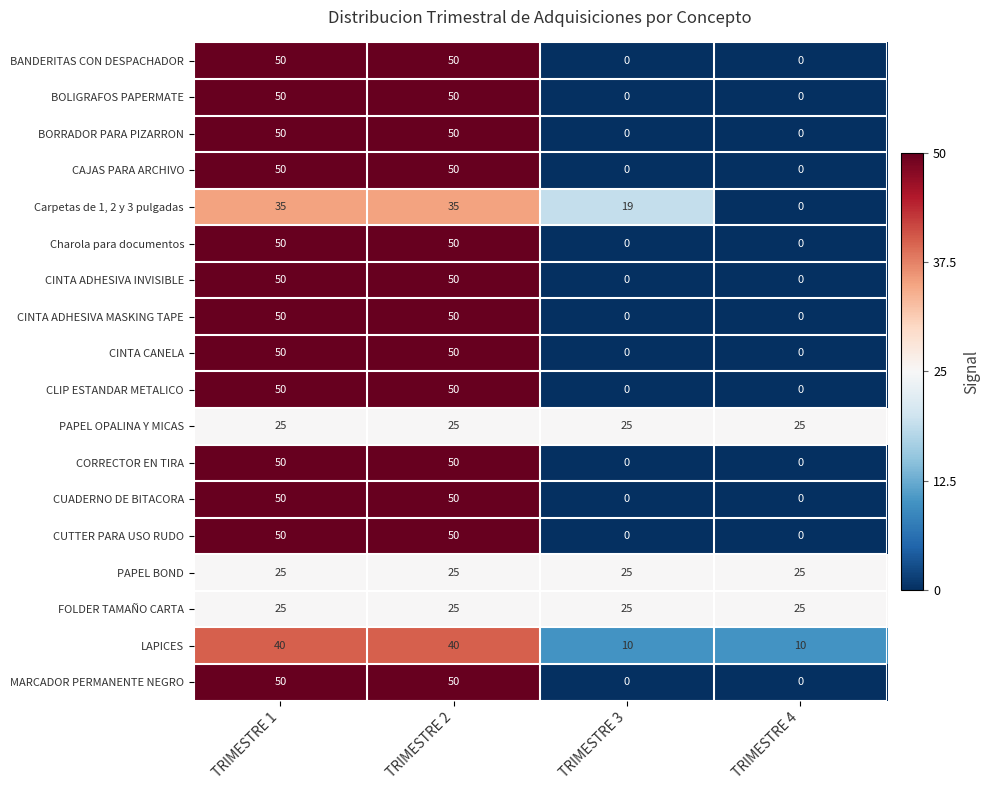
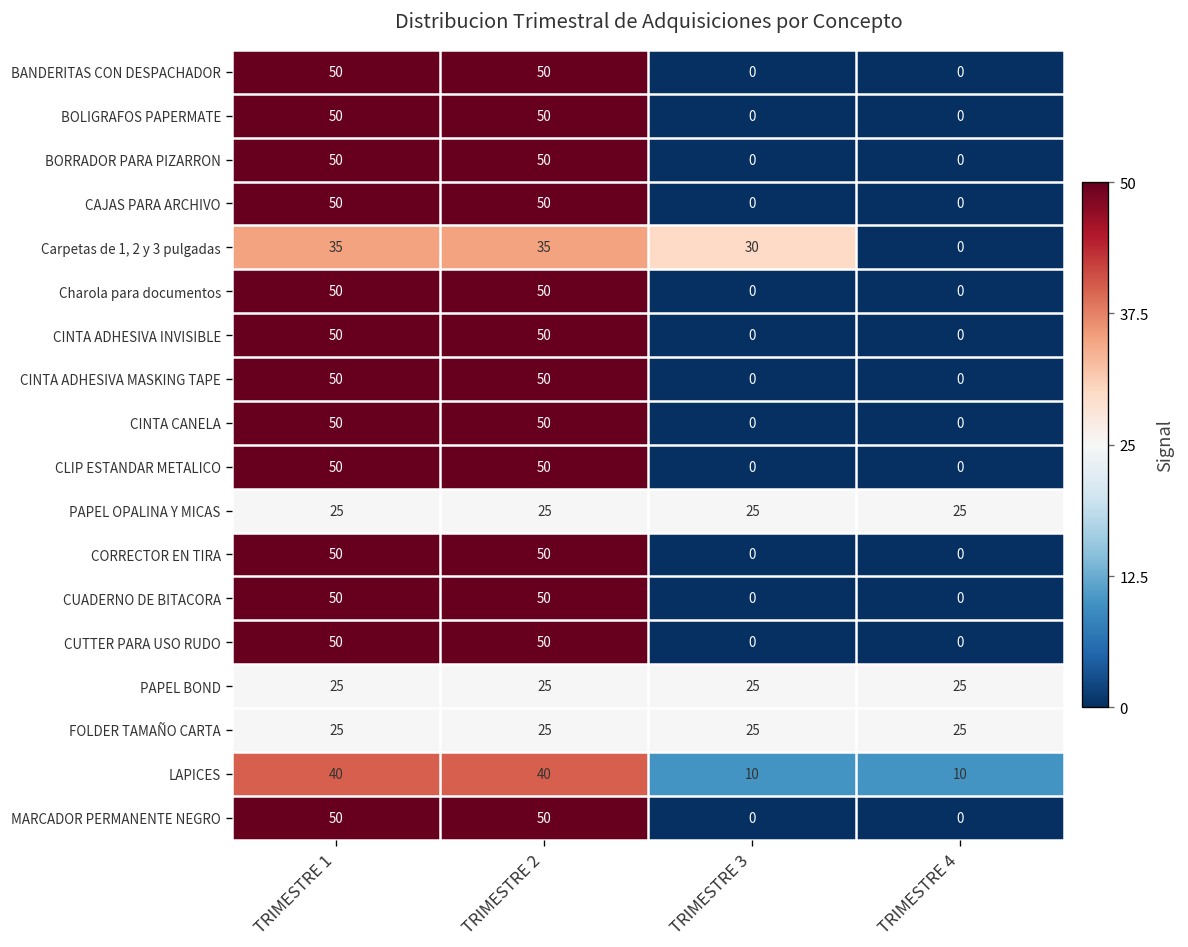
Carpetas de 1, 2 y 3 pulgadas, TRIMESTRE 3: 19 -> 30
